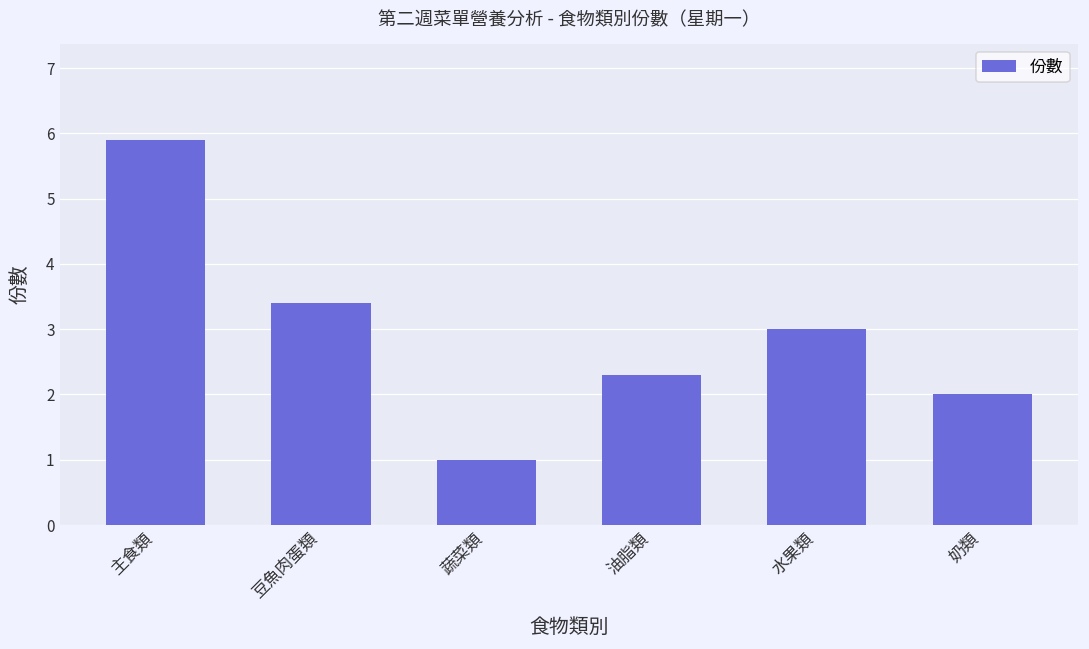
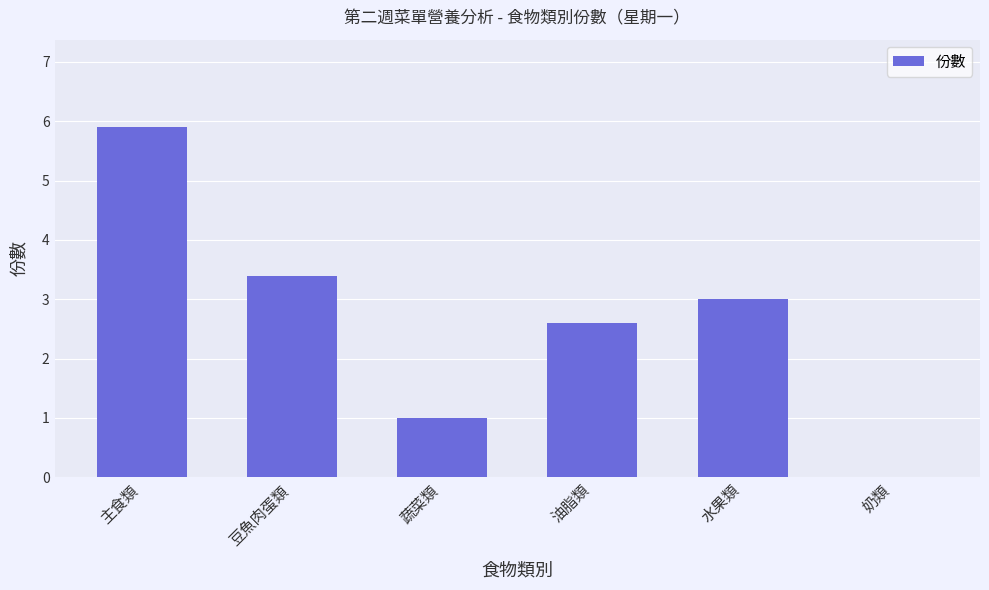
油脂類: 2.3 -> 2.6
奶類: 2 -> 0
